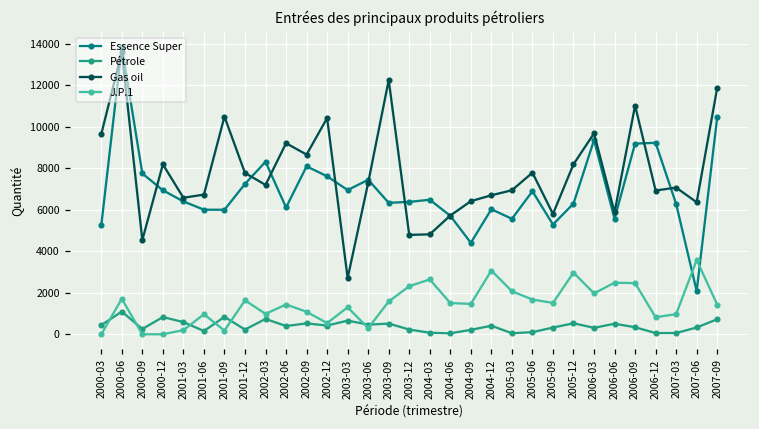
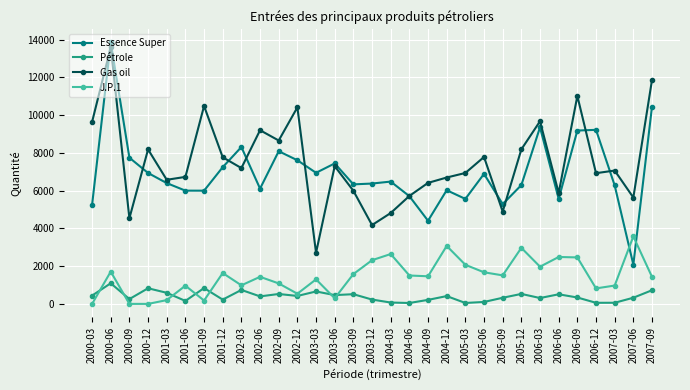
Gas oil, 2003-09: 12300 -> 6000
Gas oil, 2003-12: 4800 -> 4200
Gas oil, 2005-09: 5800 -> 4900
Gas oil, 2007-06: 6400 -> 5600
